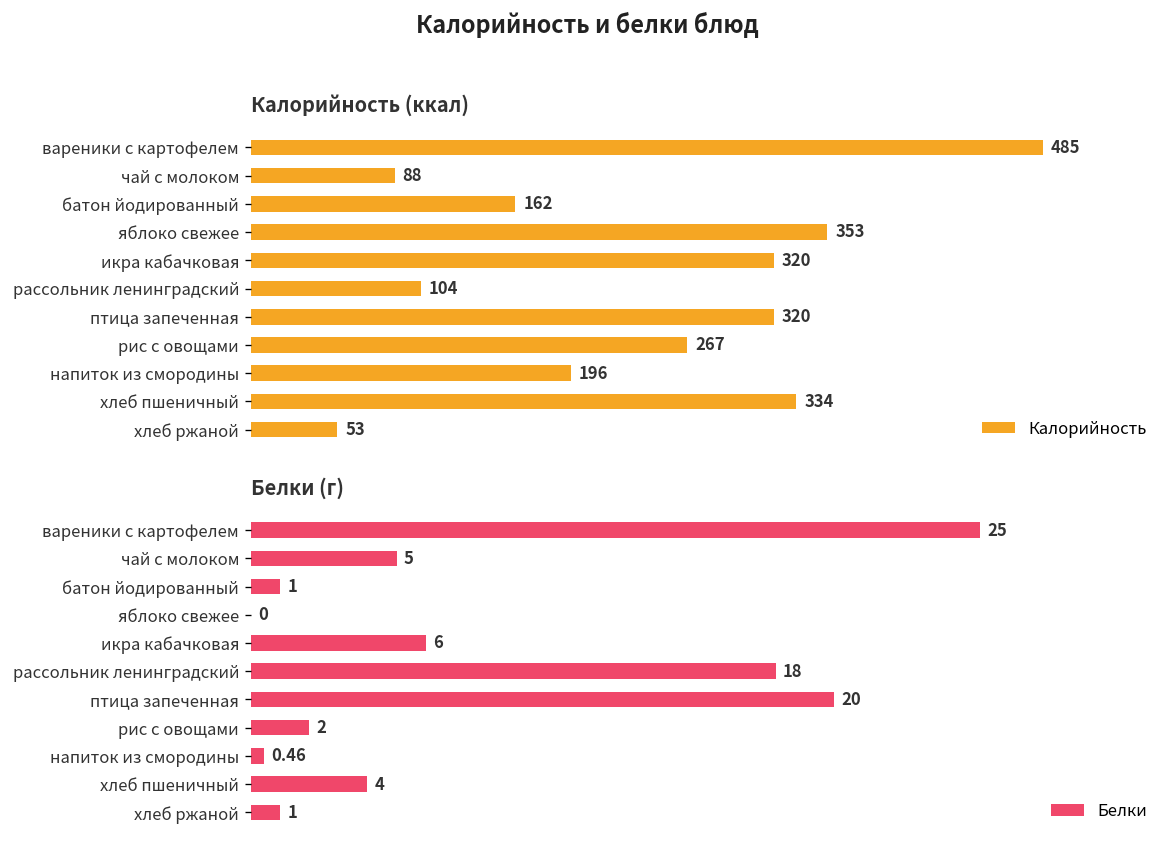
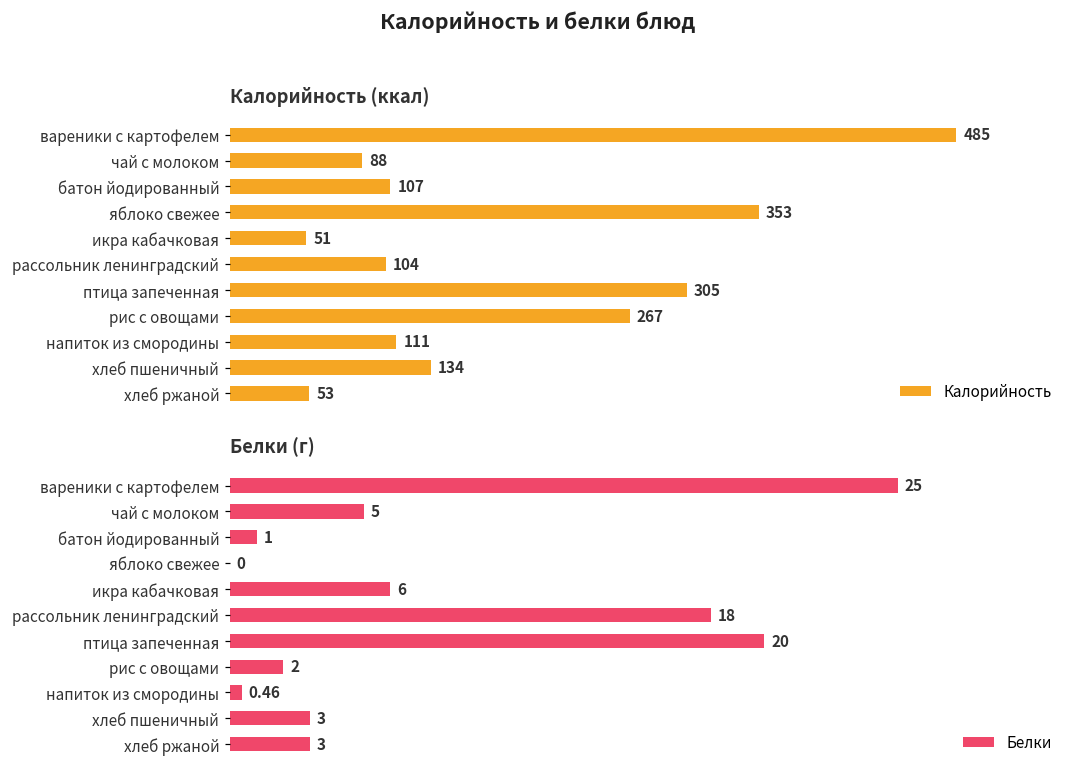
Калорийность (ккал), батон йодированный: 162 -> 107
Калорийность (ккал), икра кабачковая: 320 -> 51
Калорийность (ккал), птица запеченная: 320 -> 305
Калорийность (ккал), напиток из смородины: 196 -> 111
Калорийность (ккал), хлеб пшеничный: 334 -> 134
Белки (г), хлеб пшеничный: 4 -> 3
Белки (г), хлеб ржаной: 1 -> 3
